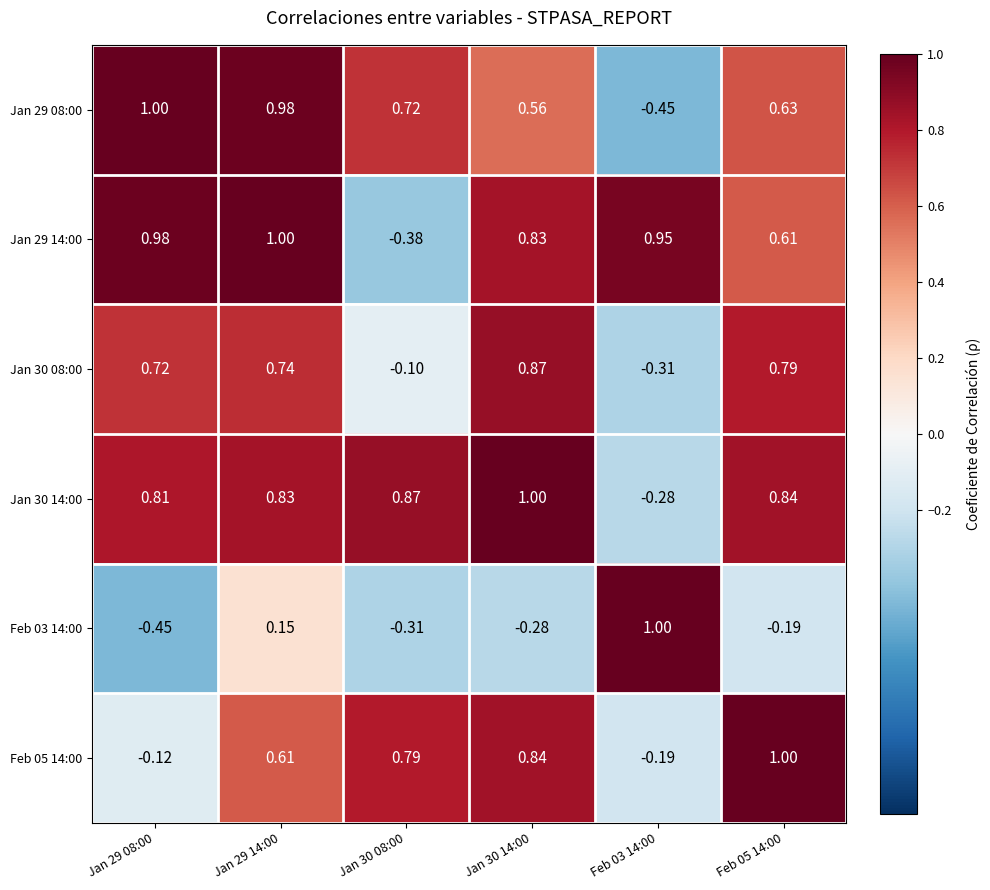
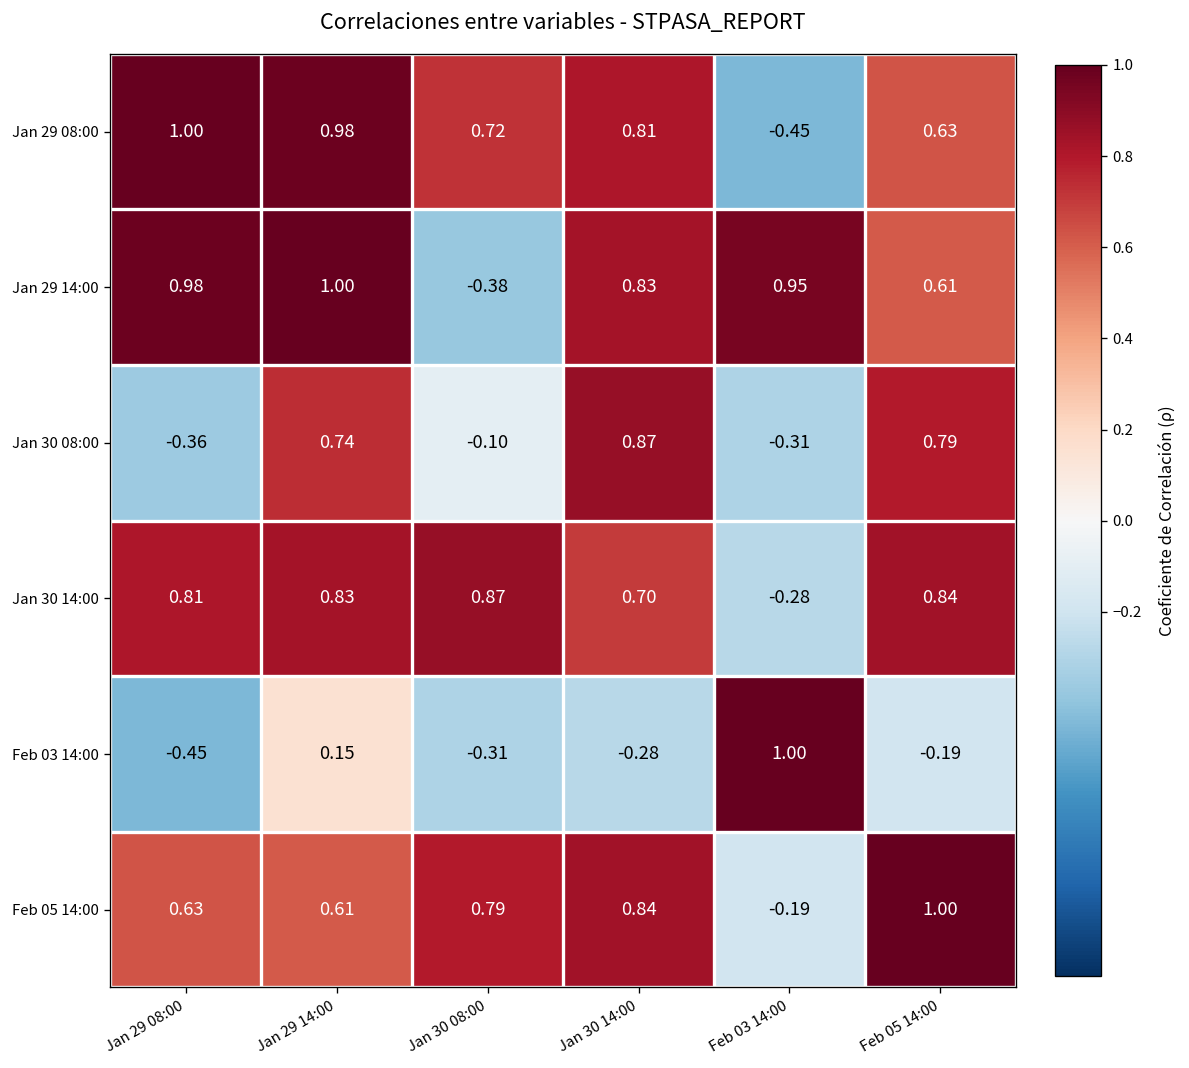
Jan 29 08:00, Jan 30 14:00: 0.56 -> 0.81
Jan 30 08:00, Jan 29 08:00: 0.72 -> -0.36
Jan 30 14:00, Jan 30 14:00: 1.00 -> 0.70
Feb 05 14:00, Jan 29 08:00: -0.12 -> 0.63
